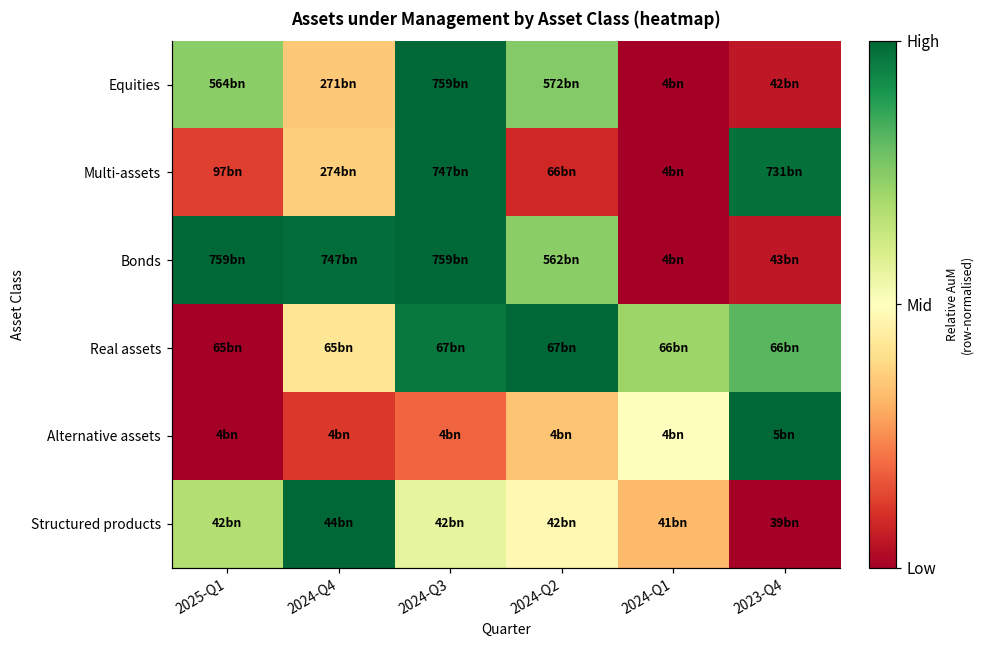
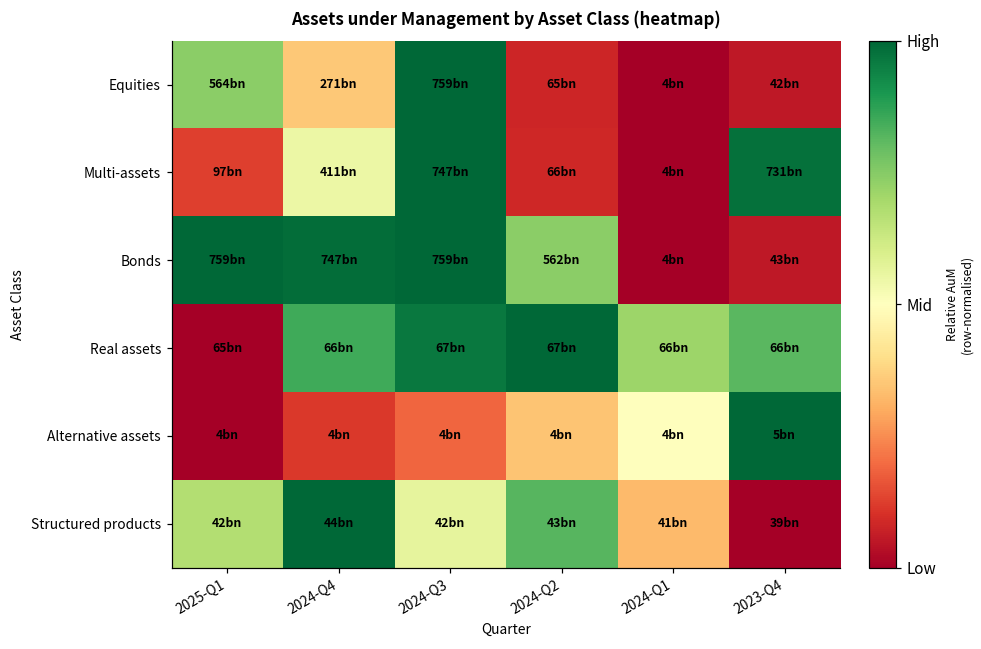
Equities, 2024-Q2: 572 -> 65
Multi-assets, 2024-Q4: 274 -> 411
Real assets, 2024-Q4: 65 -> 66
Structured products, 2024-Q2: 42 -> 43
